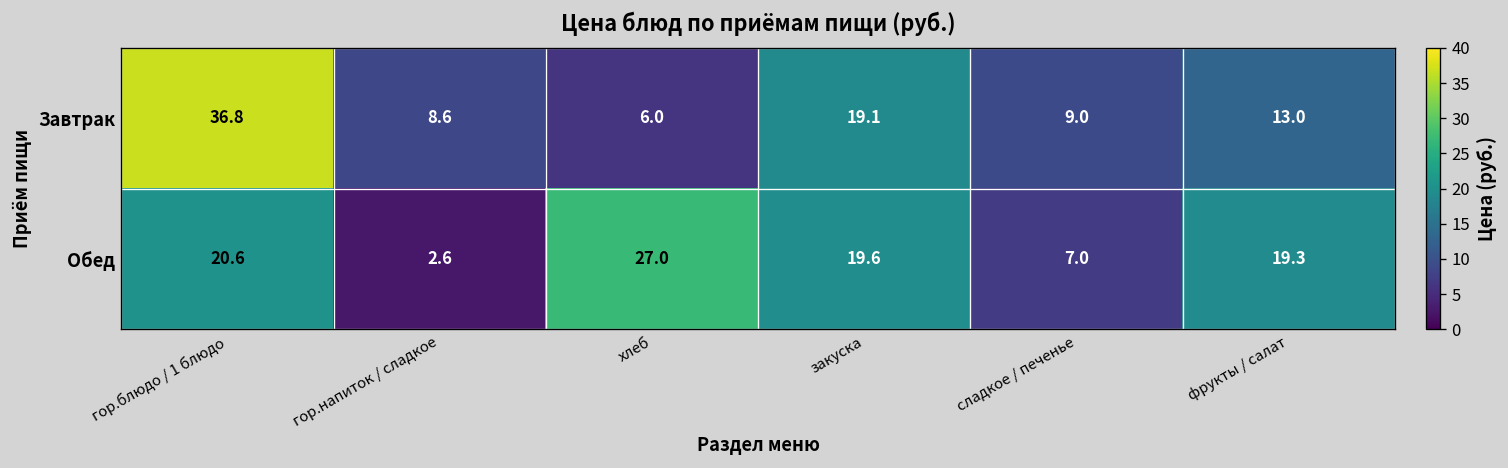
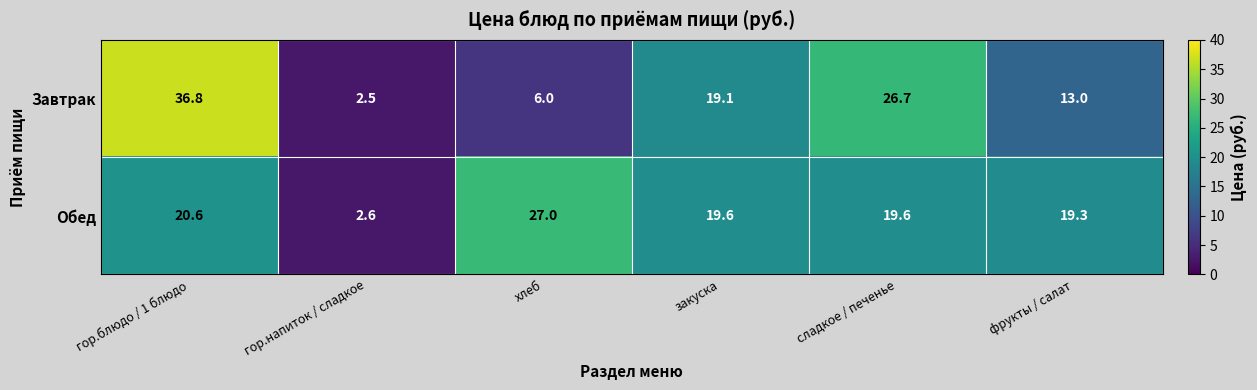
Завтрак, гор.напиток / сладкое: 8.6 -> 2.5
Завтрак, сладкое / печенье: 9.0 -> 26.7
Обед, сладкое / печенье: 7.0 -> 19.6
